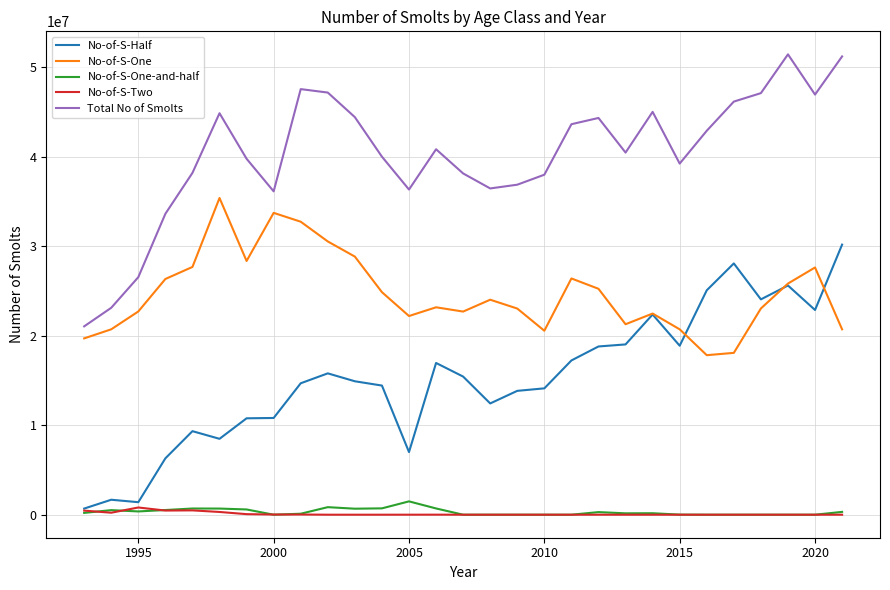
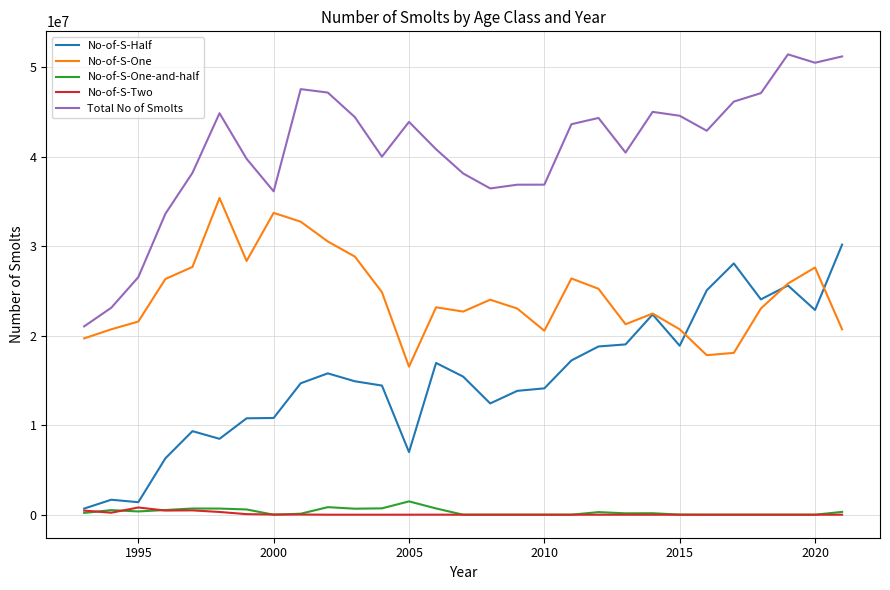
No-of-S-One, 1995: 23000000 -> 22000000
No-of-S-One, 2005: 22000000 -> 17000000
Total No of Smolts, 2005: 36000000 -> 44000000
Total No of Smolts, 2010: 38000000 -> 37000000
Total No of Smolts, 2015: 39000000 -> 45000000
Total No of Smolts, 2020: 47000000 -> 50000000
